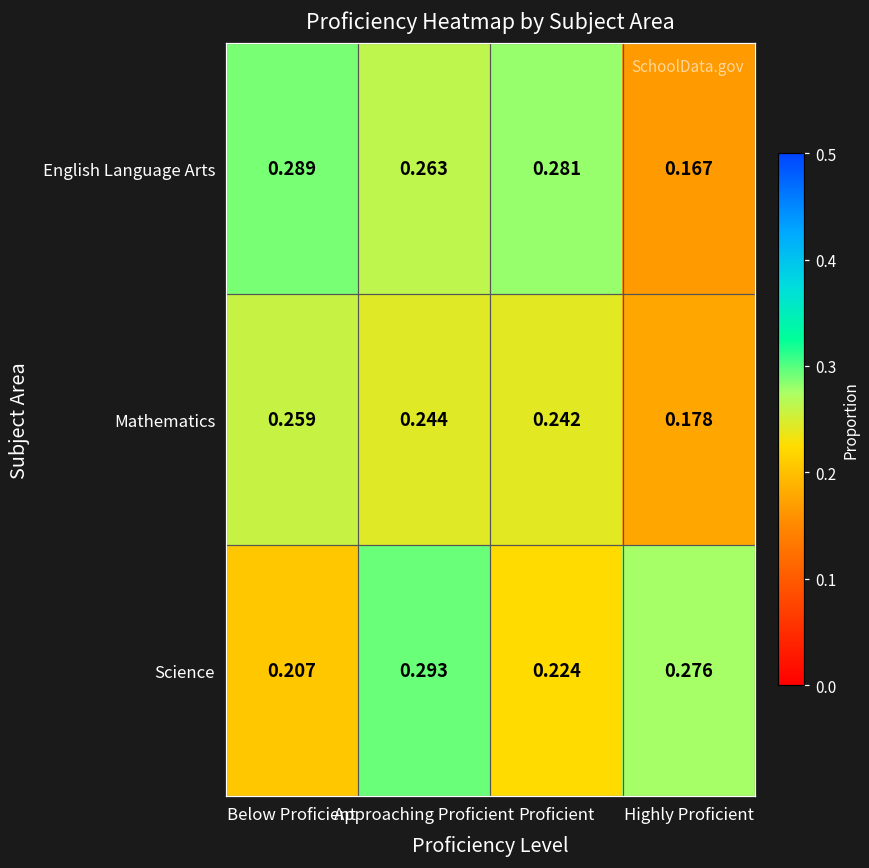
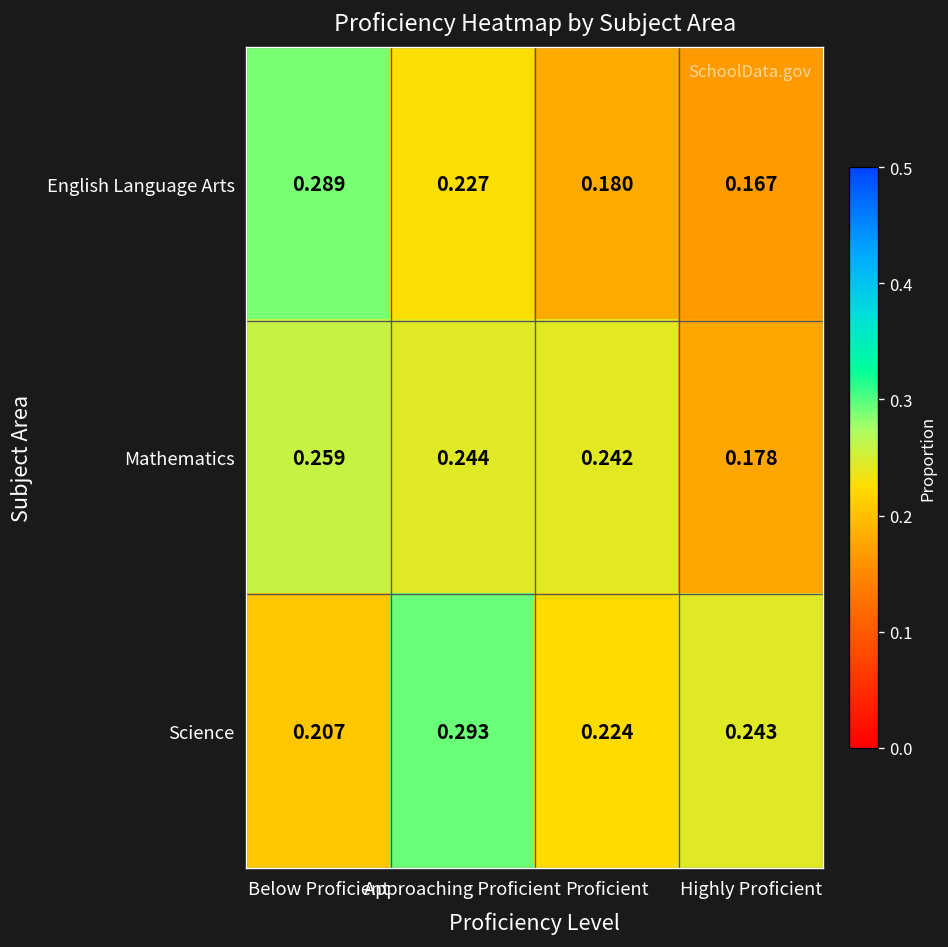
English Language Arts, Approaching Proficient: 0.263 -> 0.227
English Language Arts, Proficient: 0.281 -> 0.180
Science, Highly Proficient: 0.276 -> 0.243
